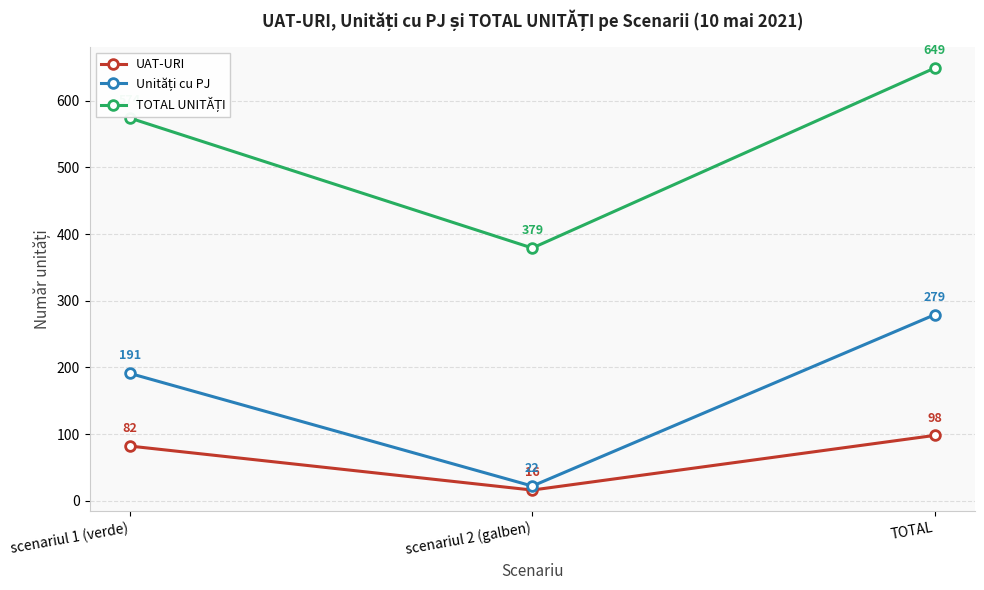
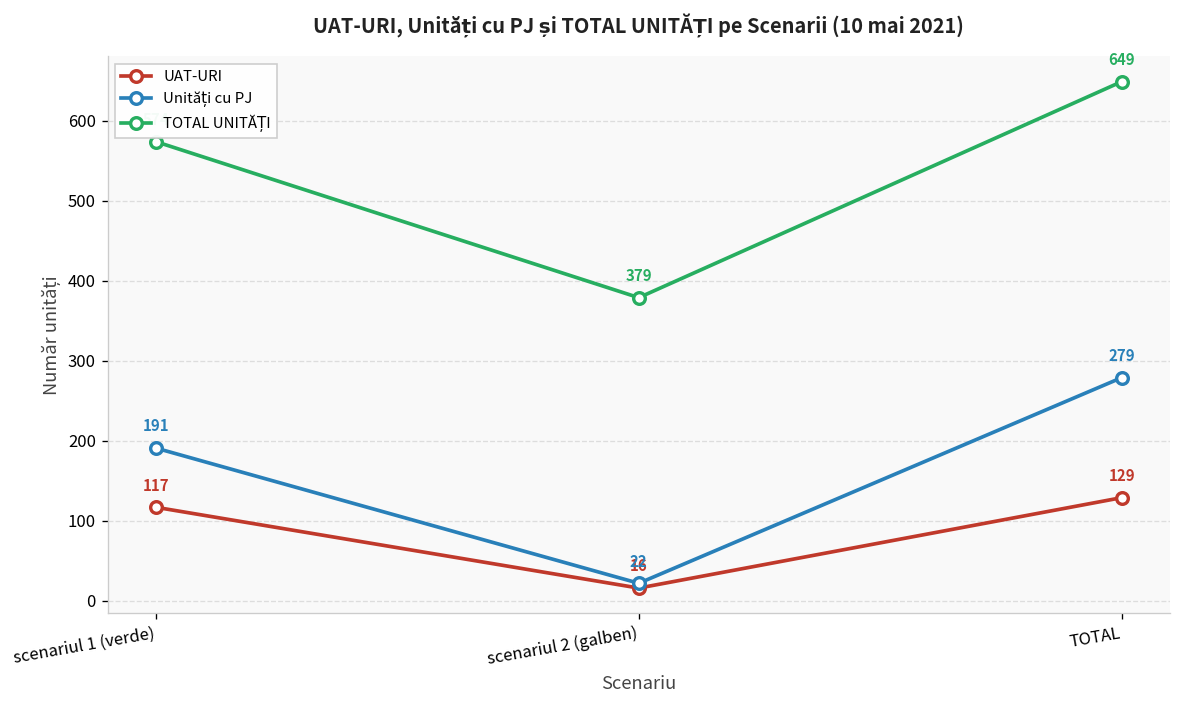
UAT-URI, scenariul 1 (verde): 82 -> 117
UAT-URI, TOTAL: 98 -> 129
